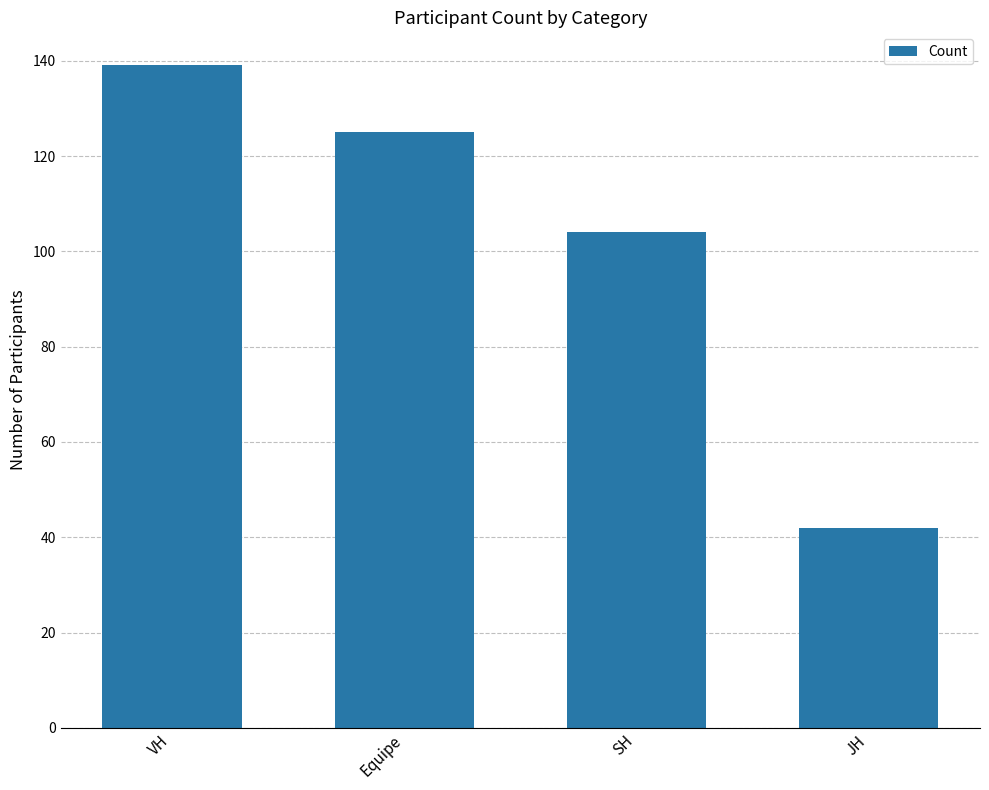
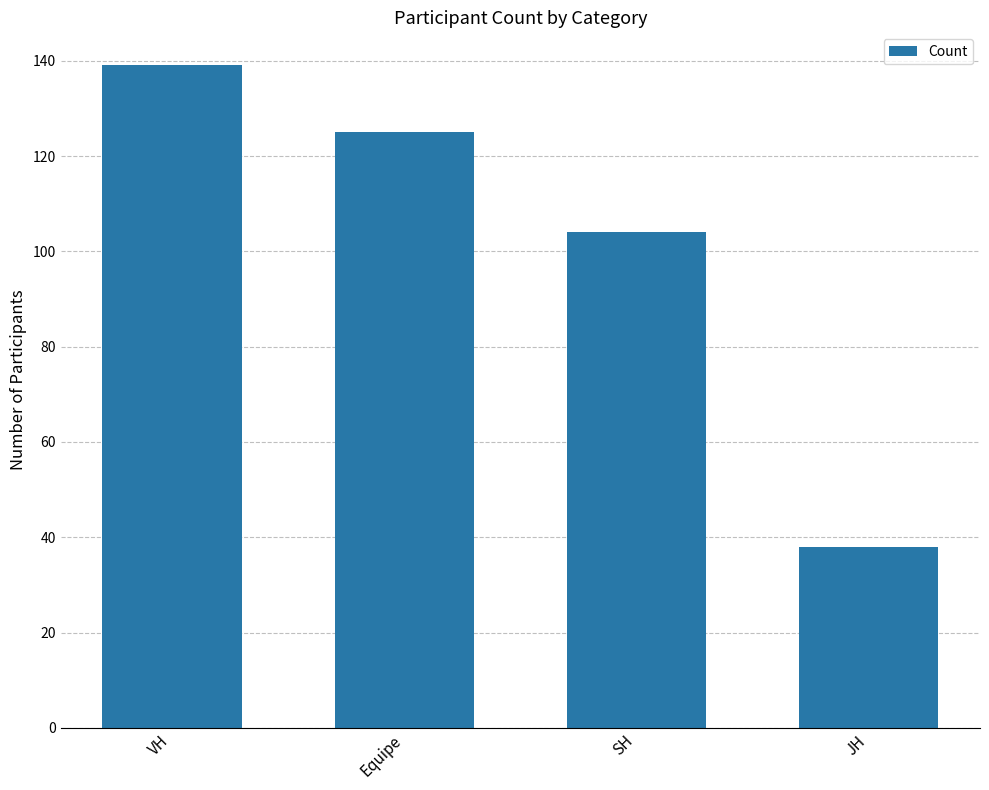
JH: 42 -> 38
